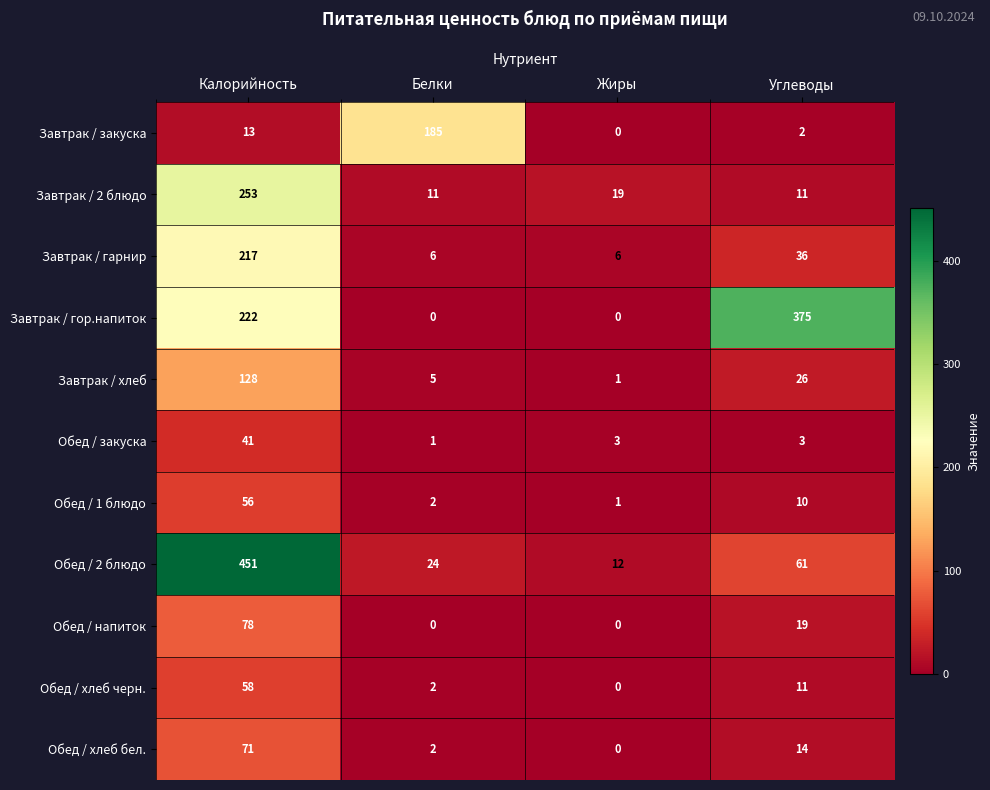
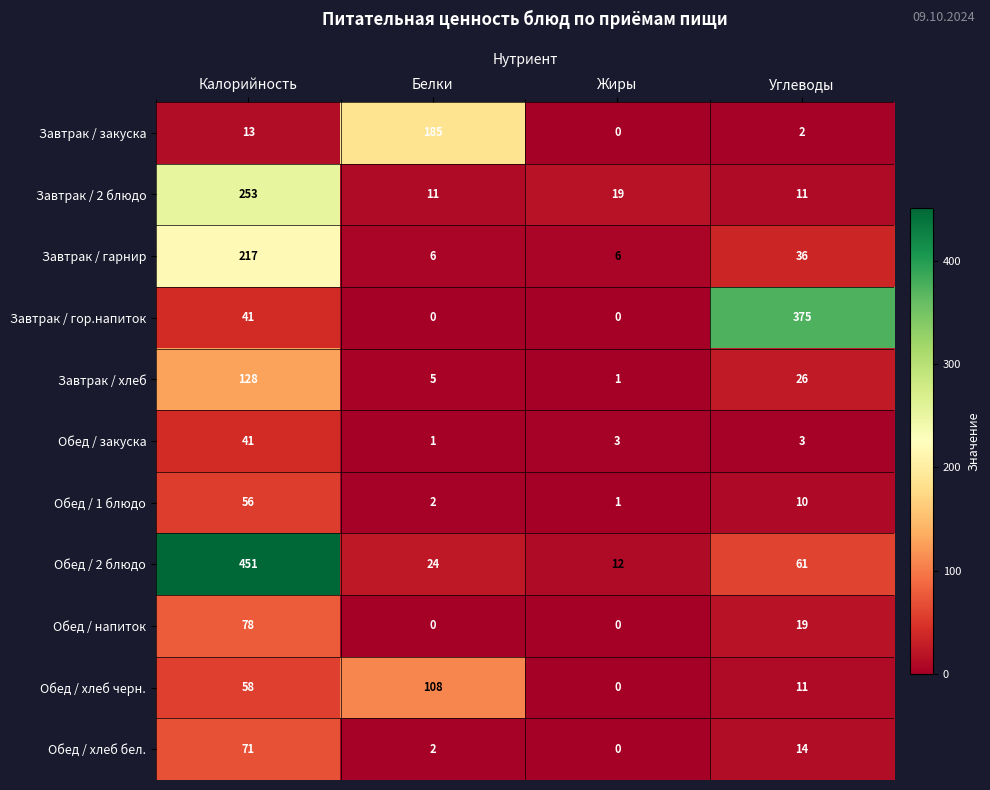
Завтрак / гор.напиток, Калорийность: 222 -> 41
Обед / хлеб черн., Белки: 2 -> 108
